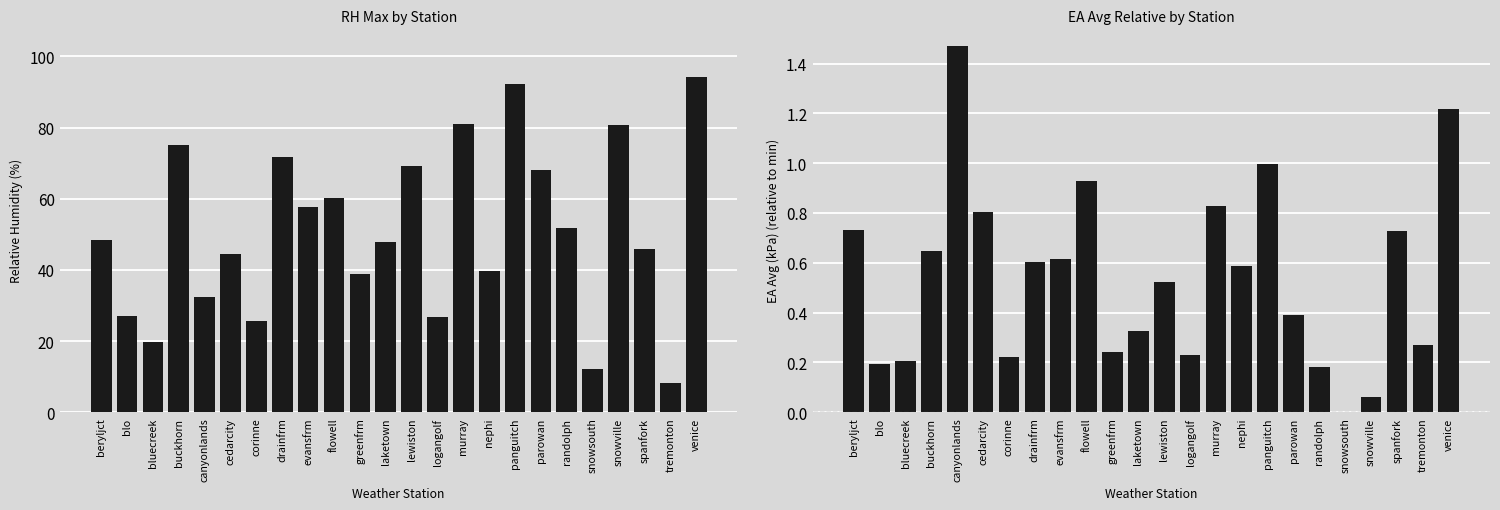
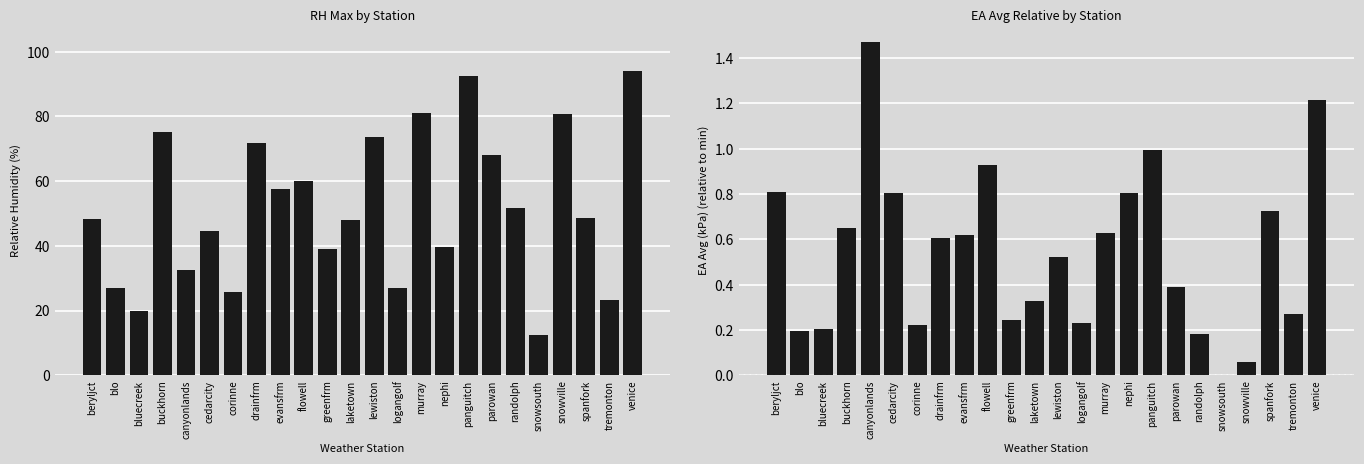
RH Max by Station, lewiston: 69 -> 74
RH Max by Station, spanfork: 46 -> 49
RH Max by Station, tremonton: 8 -> 23
EA Avg Relative by Station, beryljct: 0.73 -> 0.81
EA Avg Relative by Station, murray: 0.83 -> 0.63
EA Avg Relative by Station, nephi: 0.59 -> 0.80
